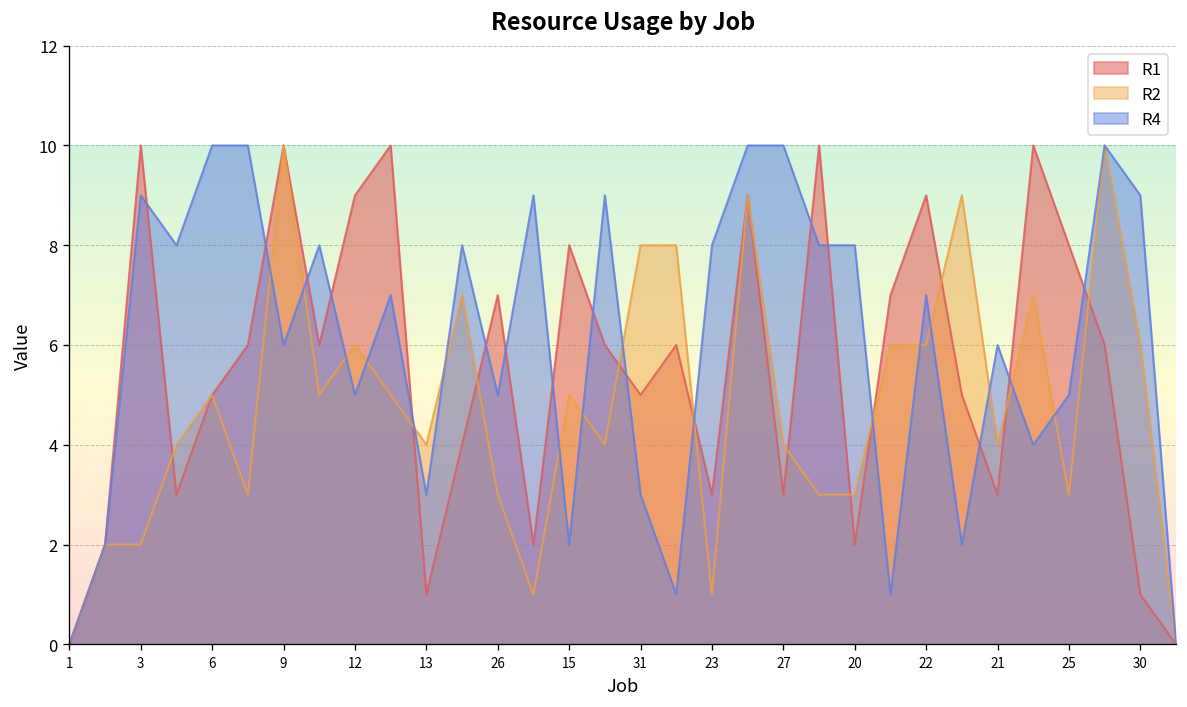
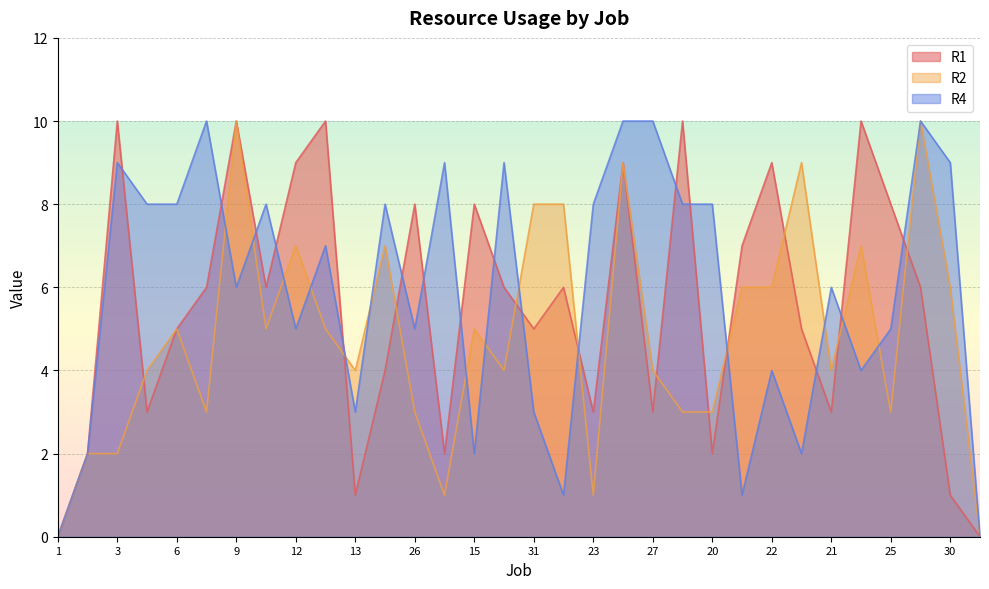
R4, 6: 10 -> 8
R2, 12: 6 -> 7
R1, 26: 7 -> 8
R4, 22: 7 -> 4
